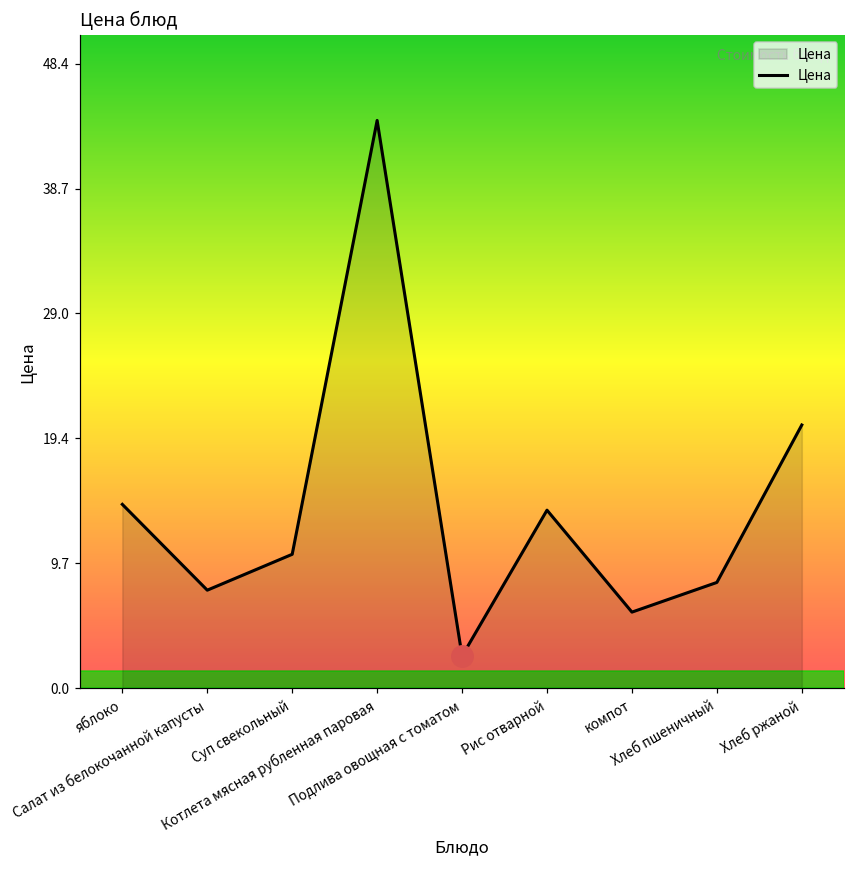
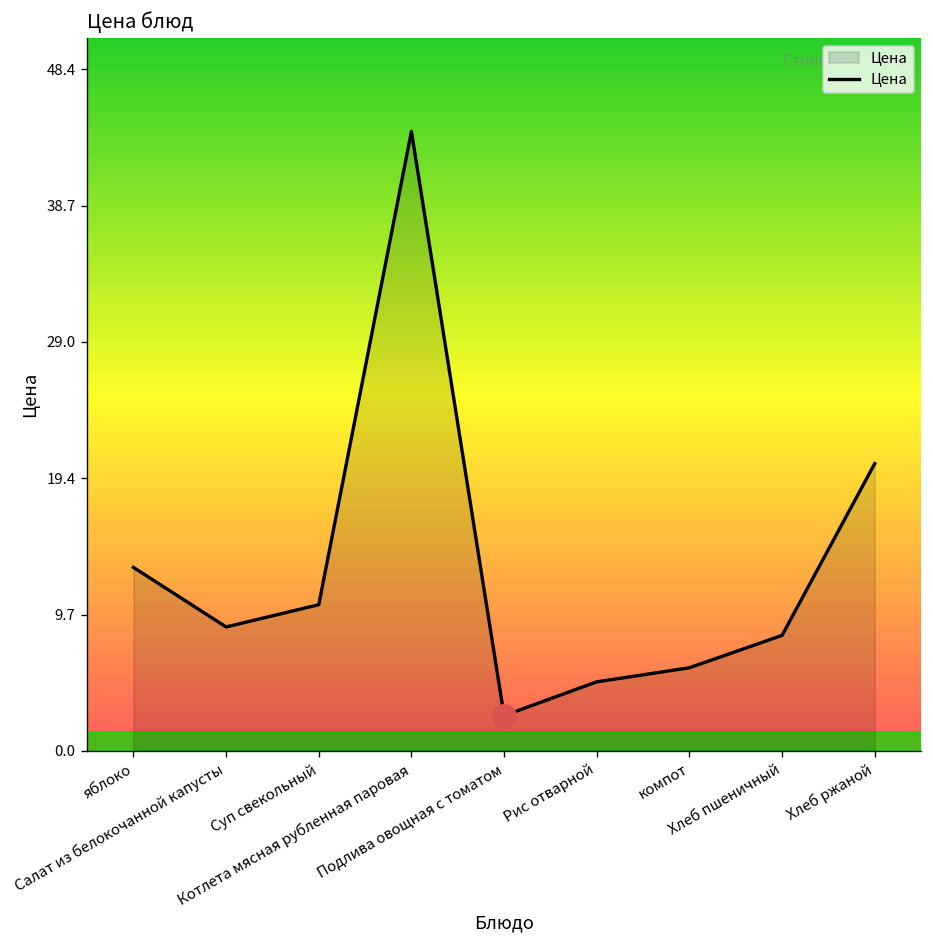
Цена, яблоко: 14.3 -> 13.0
Цена, Салат из белокочанной капусты: 7.6 -> 8.8
Цена, Рис отварной: 13.8 -> 4.9
